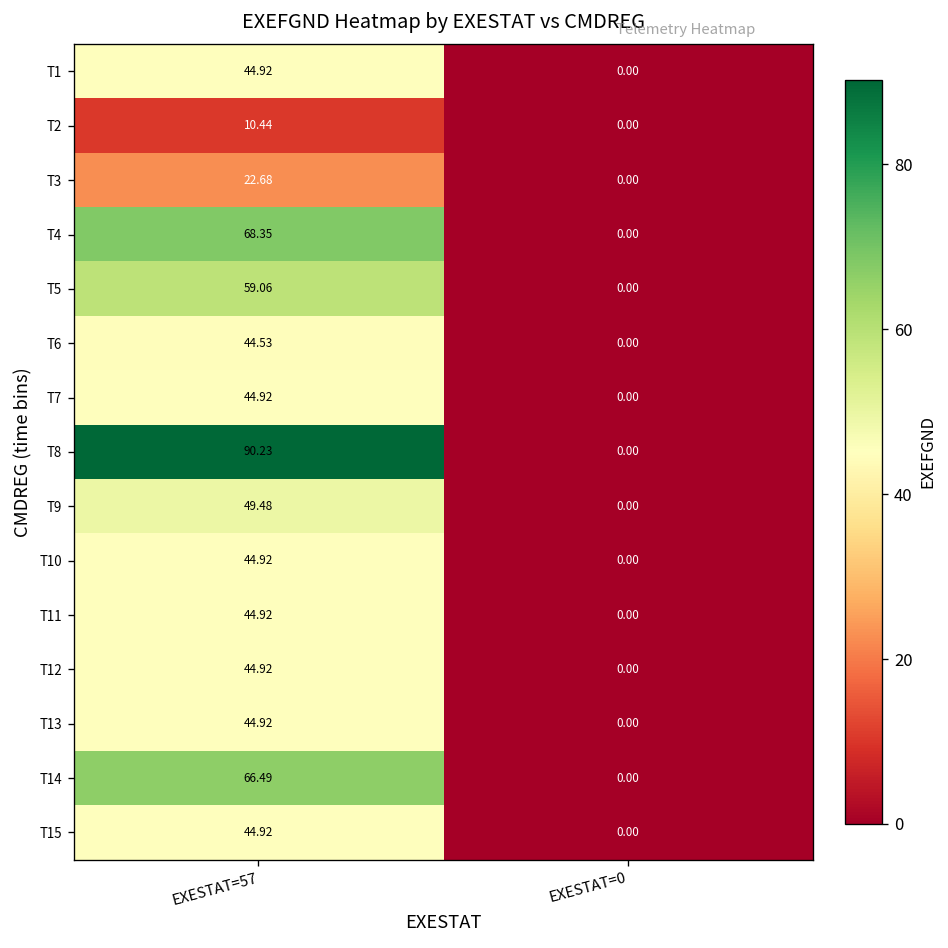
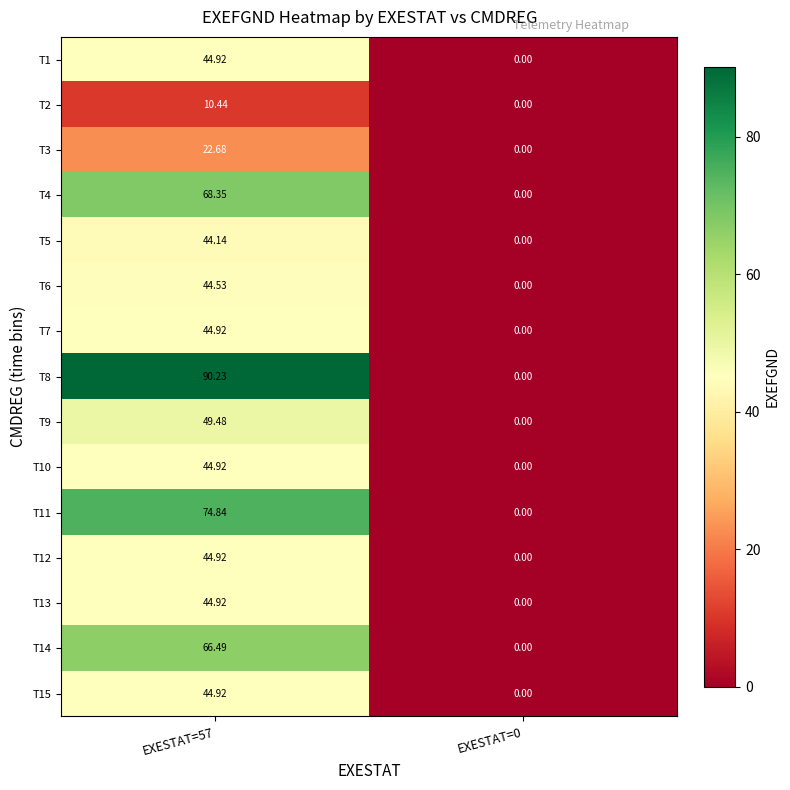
T5, EXESTAT=57: 59.06 -> 44.14
T11, EXESTAT=57: 44.92 -> 74.84
